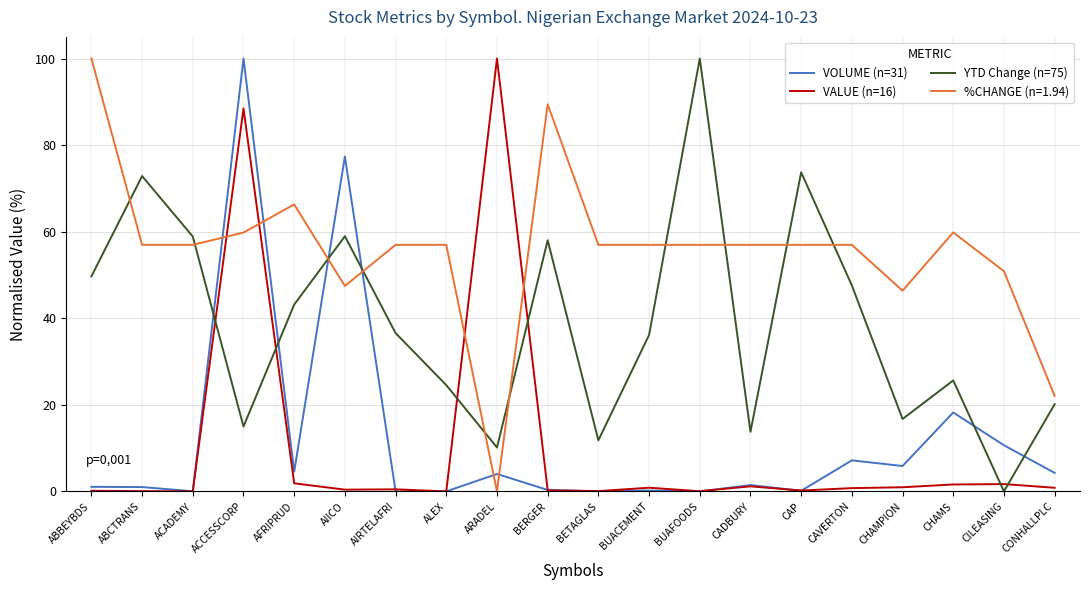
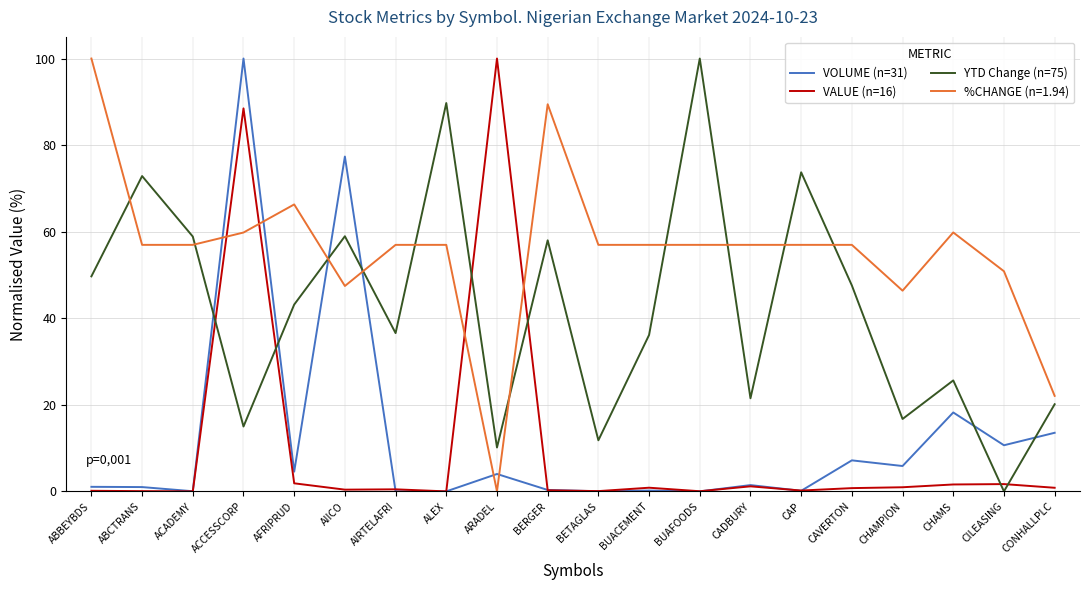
YTD Change (n=75), ALEX: 25 -> 90
YTD Change (n=75), CADBURY: 14 -> 22
VOLUME (n=31), CONHALLPLC: 4 -> 14
